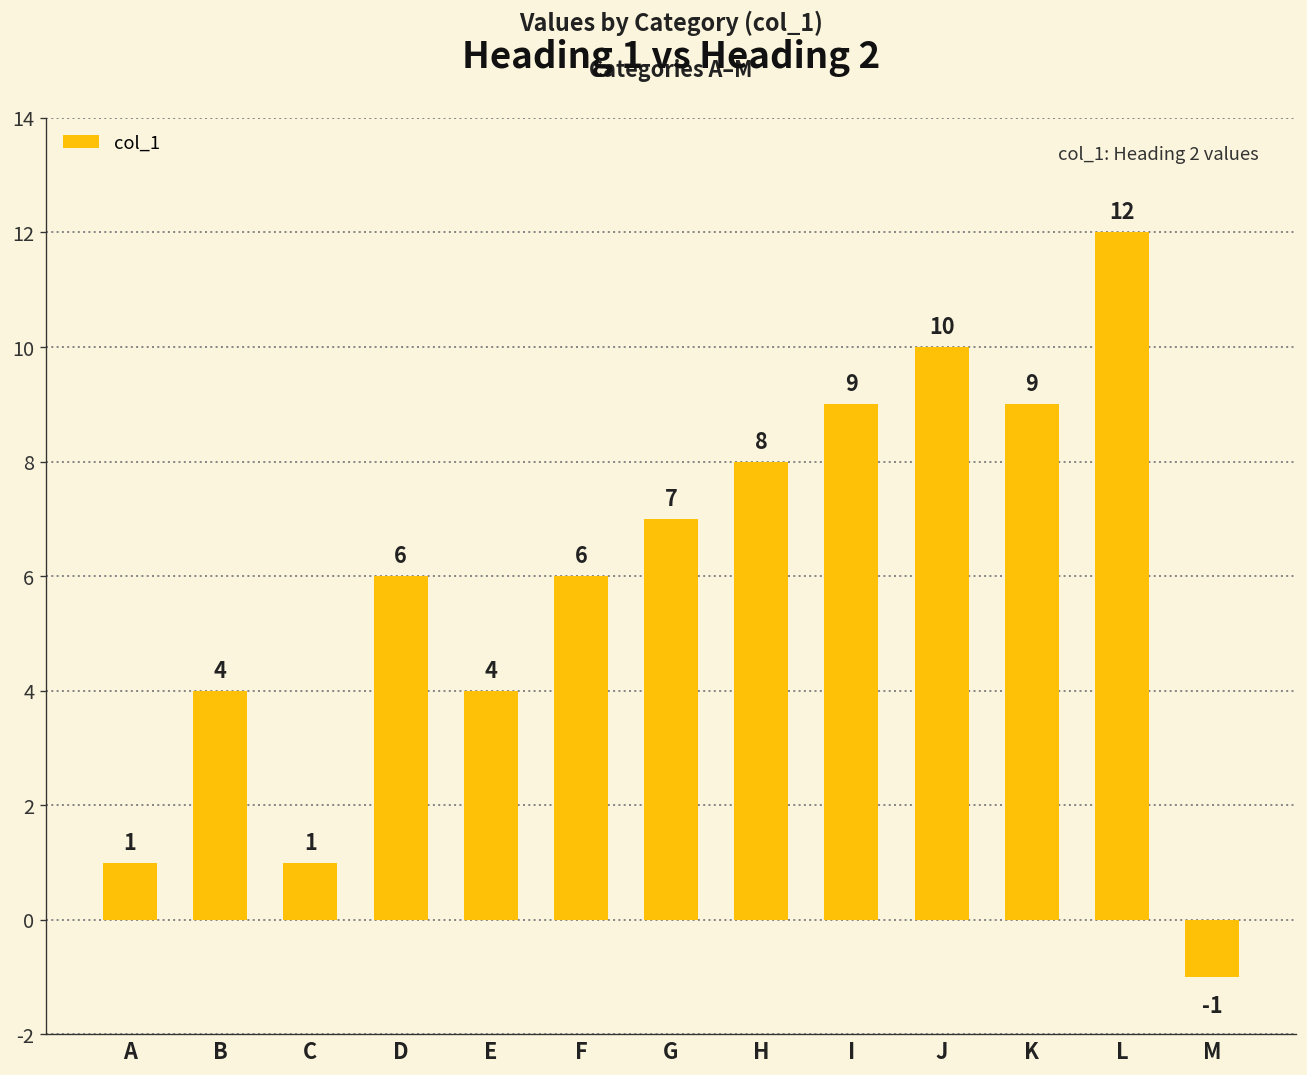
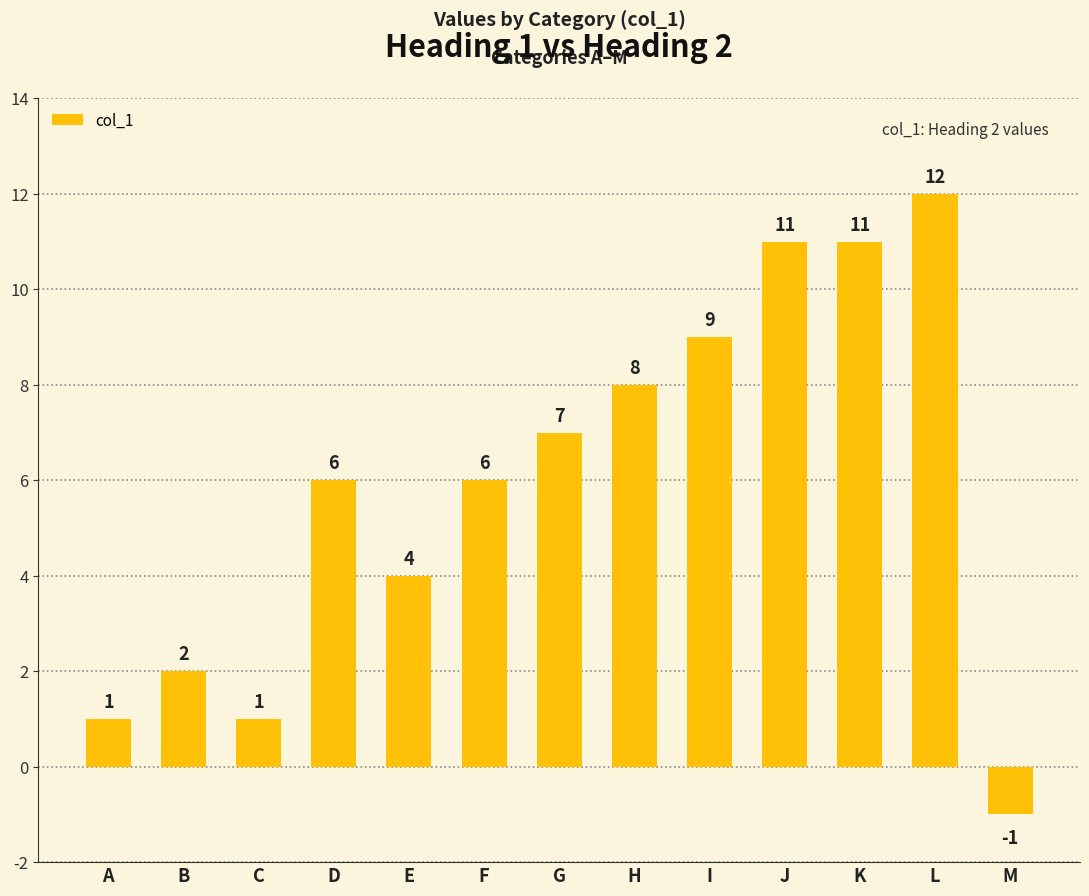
B: 4 -> 2
J: 10 -> 11
K: 9 -> 11
